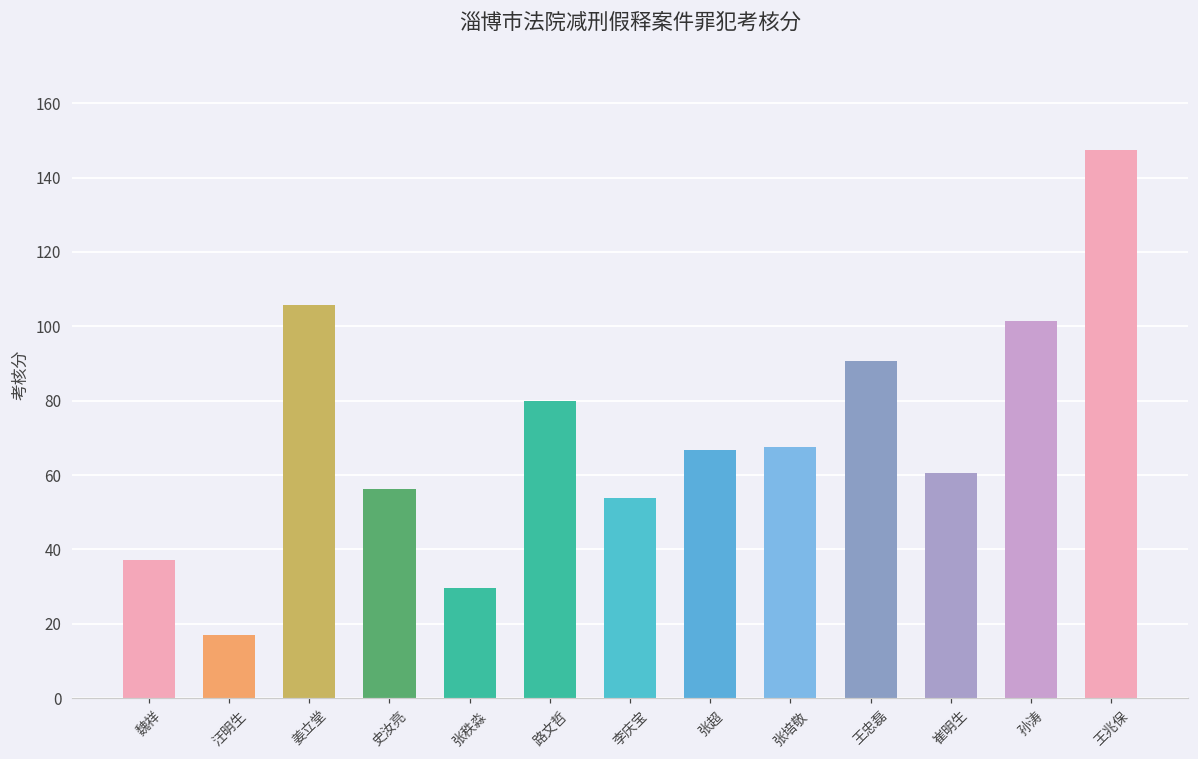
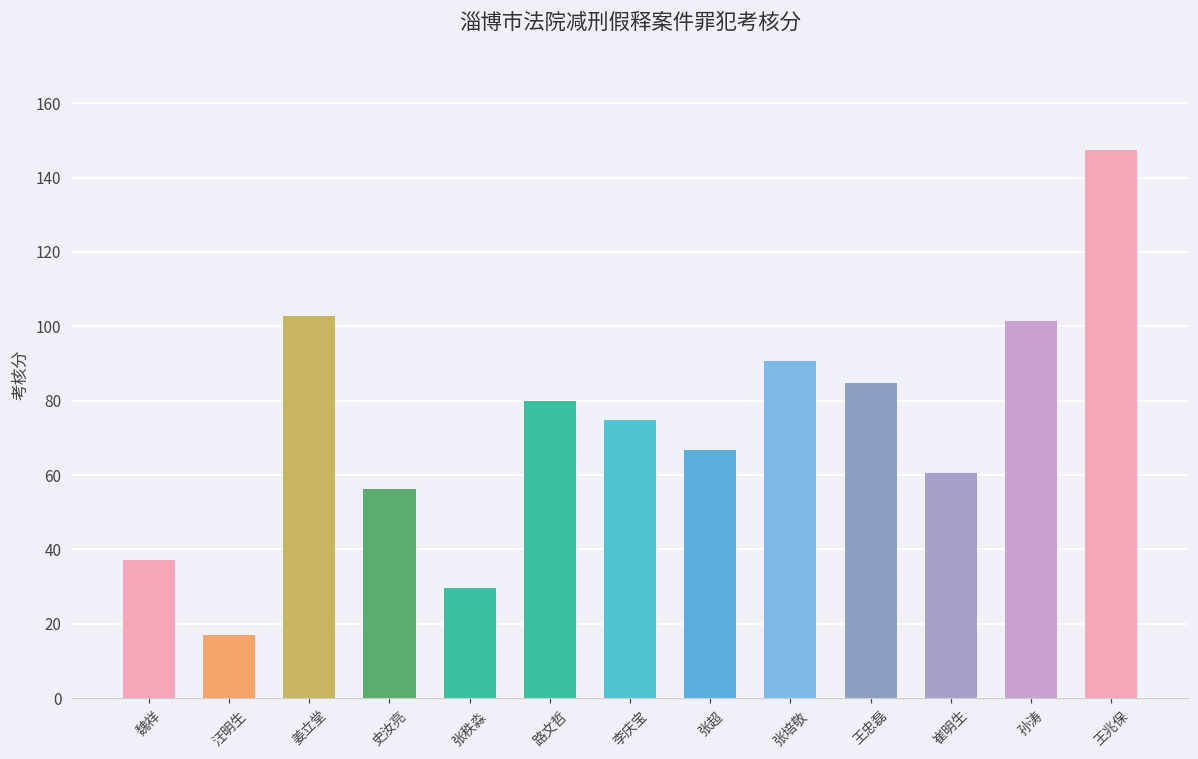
姜立堂: 106 -> 103
李庆宝: 54 -> 75
张培敬: 67 -> 91
王忠磊: 91 -> 85
